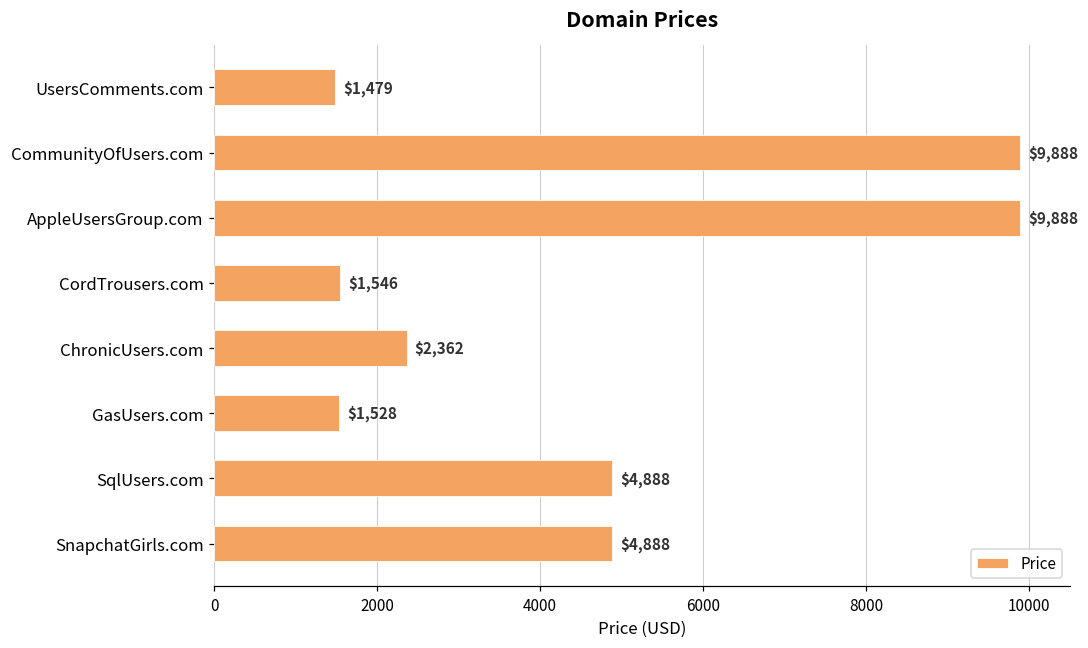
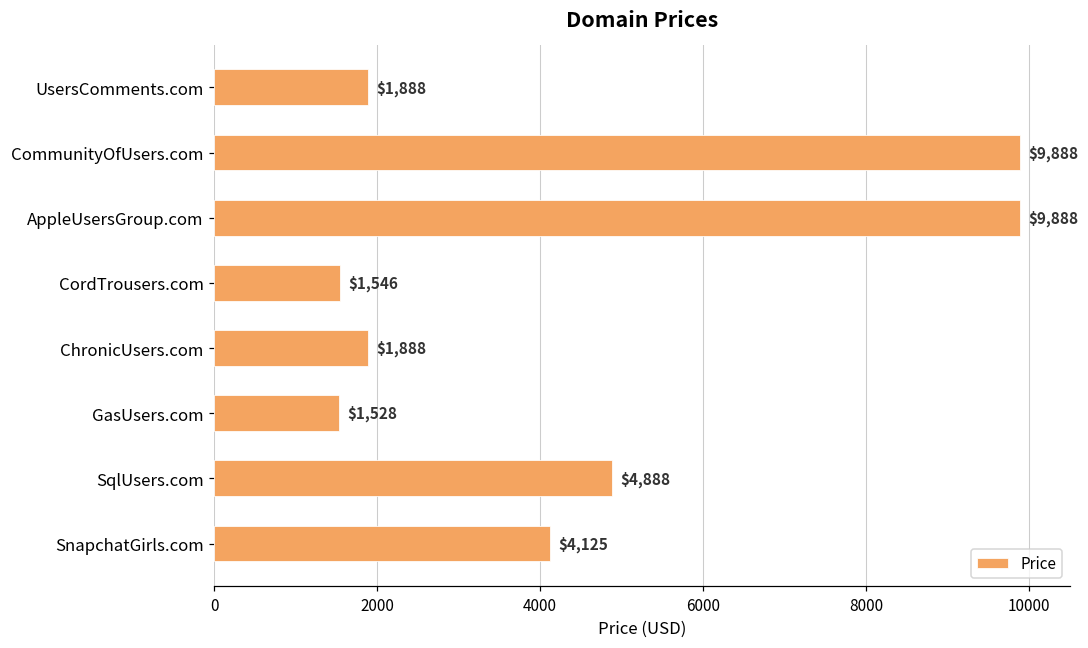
UsersComments.com: $1,479 -> $1,888
ChronicUsers.com: $2,362 -> $1,888
SnapchatGirls.com: $4,888 -> $4,125
